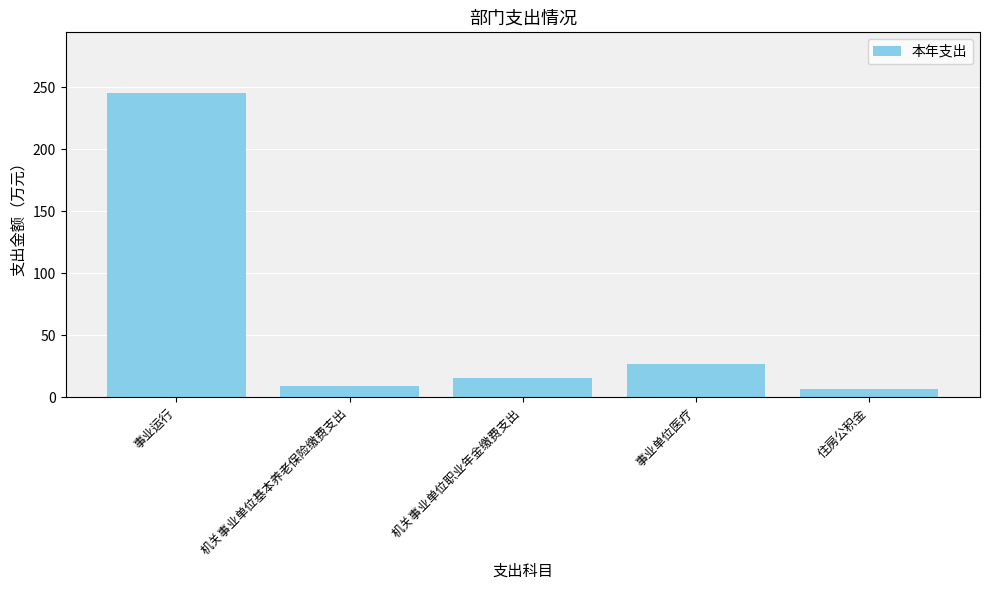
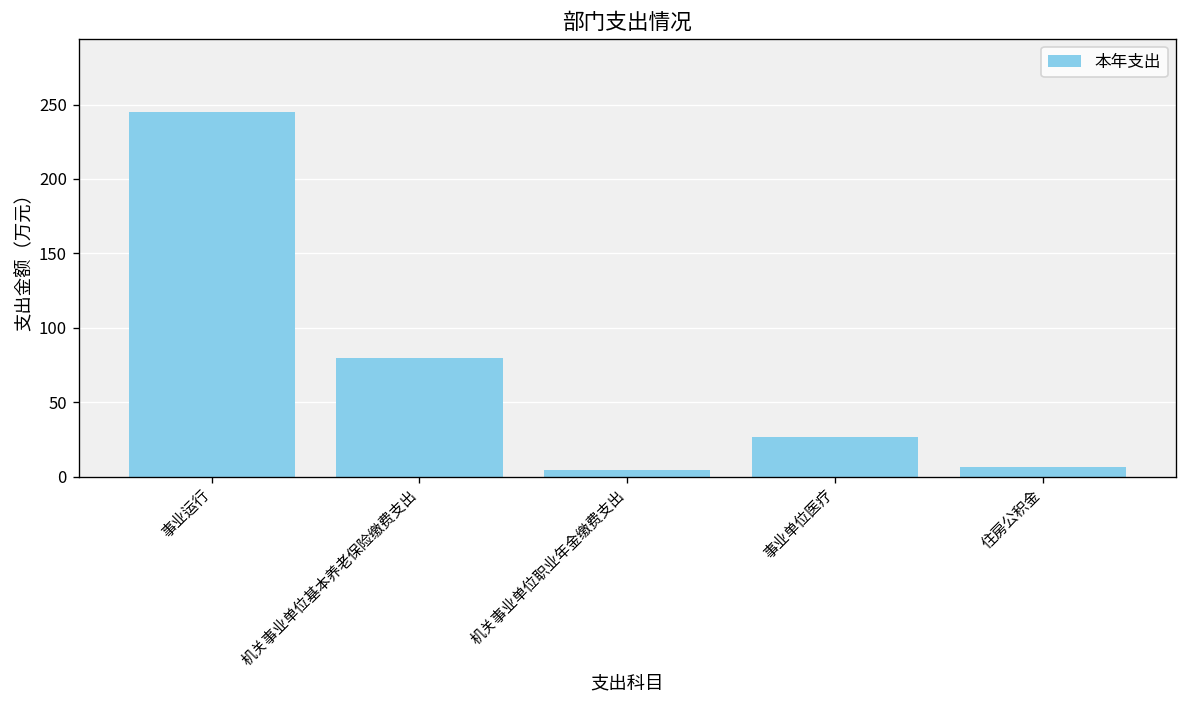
机关事业单位基本养老保险缴费支出: 9 -> 79
机关事业单位职业年金缴费支出: 15 -> 4
